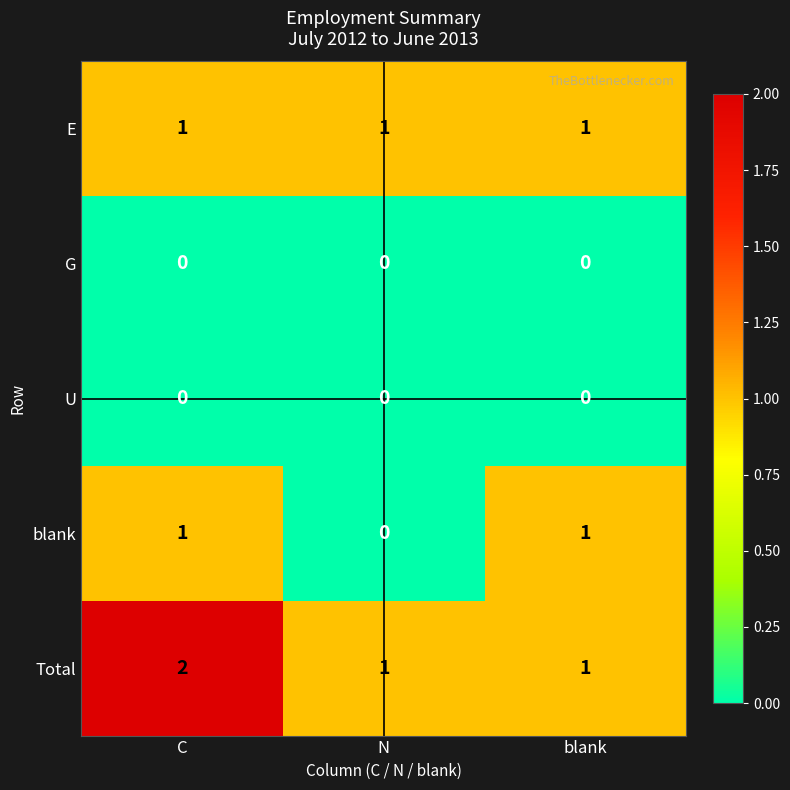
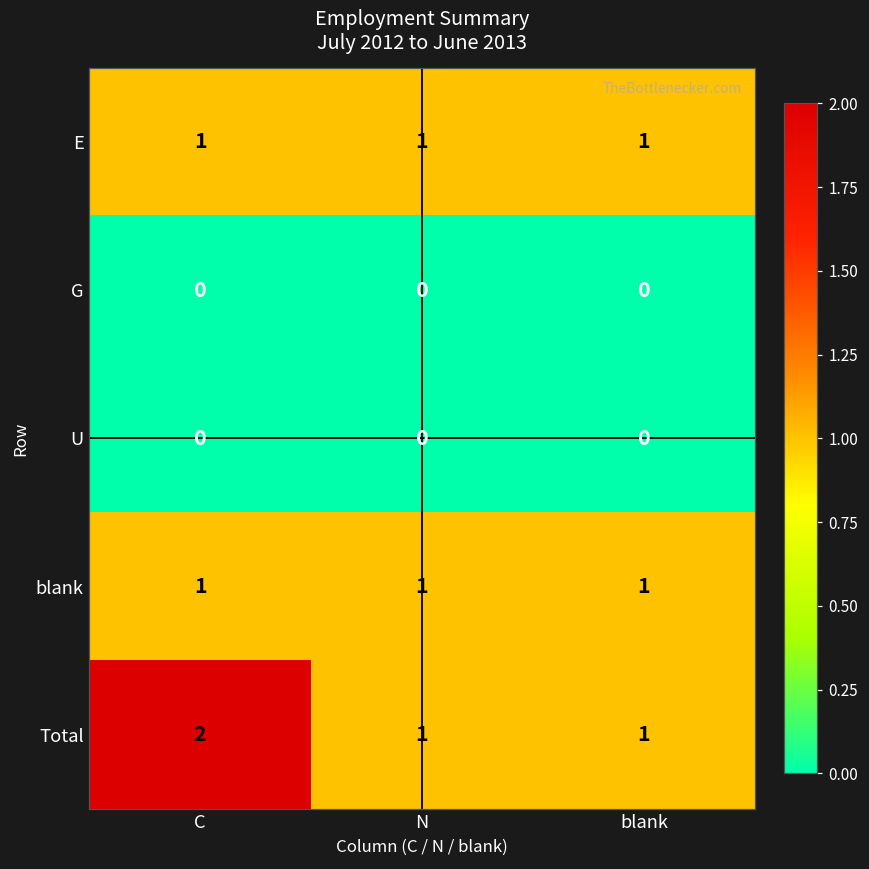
blank, N: 0 -> 1
